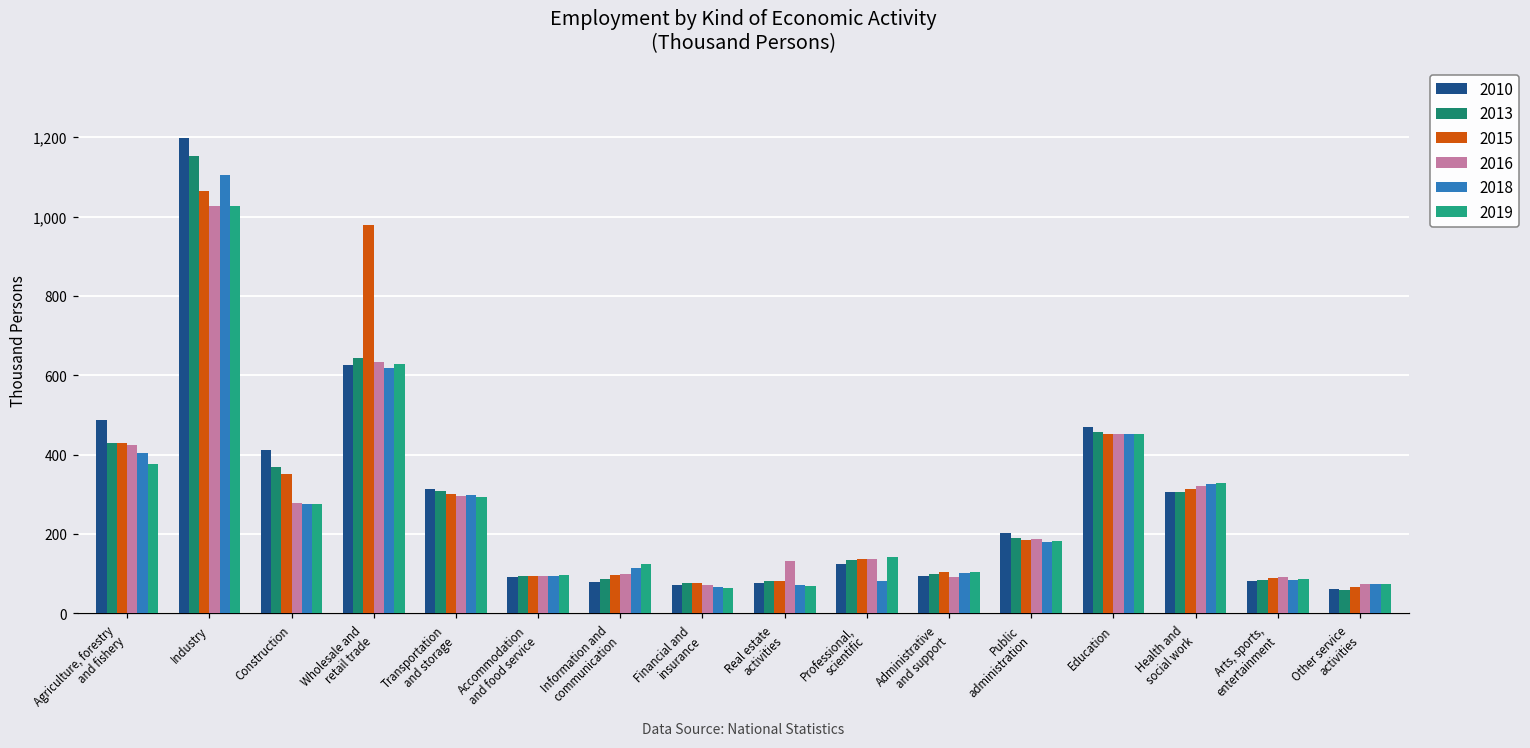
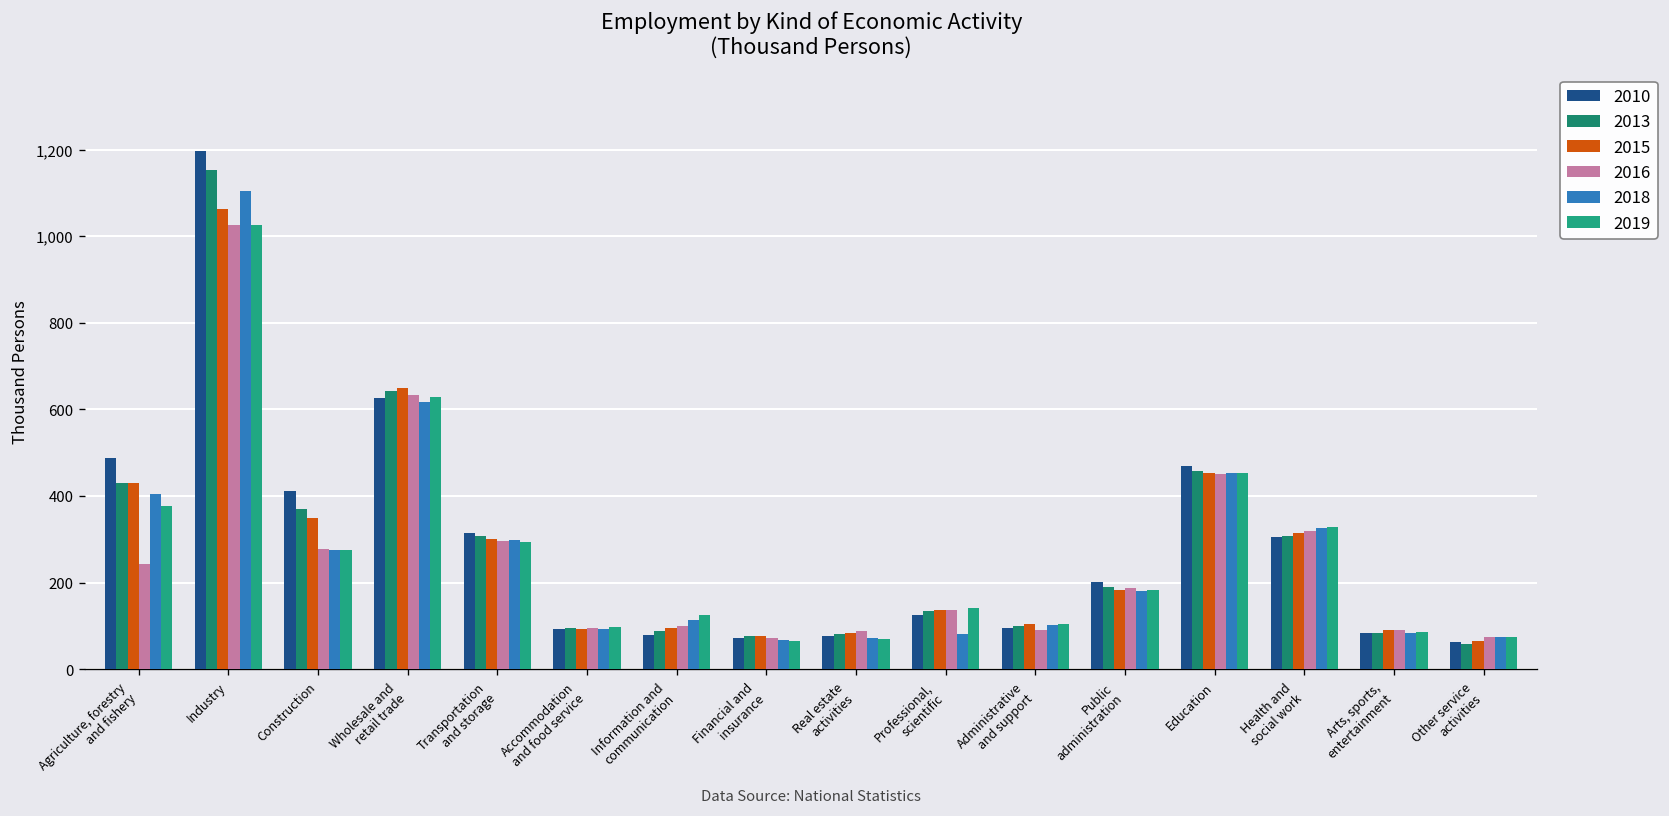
2016, Agriculture, forestry and fishery: 430 -> 240
2015, Wholesale and retail trade: 980 -> 650
2016, Real estate activities: 130 -> 90
